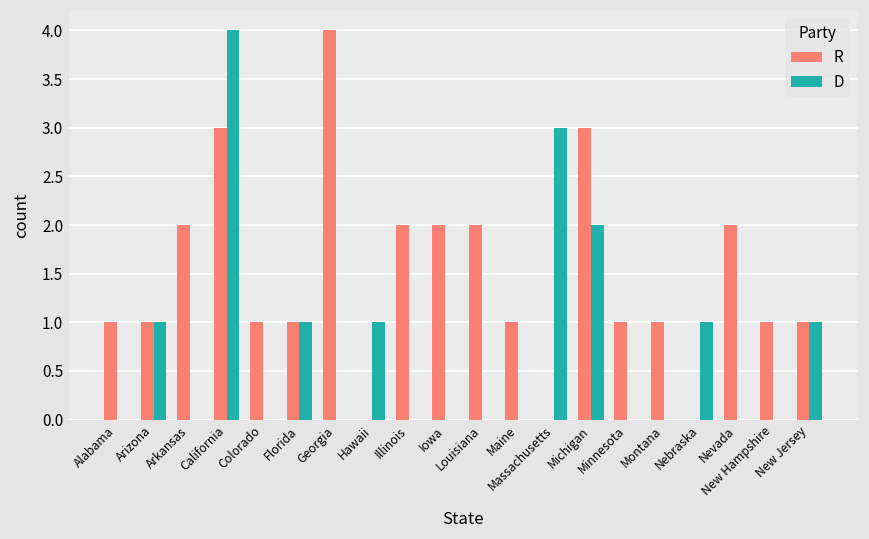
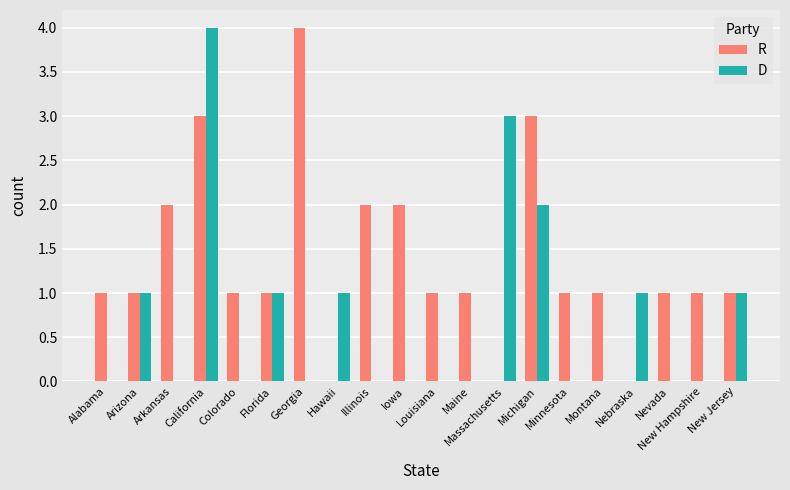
R, Louisiana: 2 -> 1
R, Nevada: 2 -> 1
